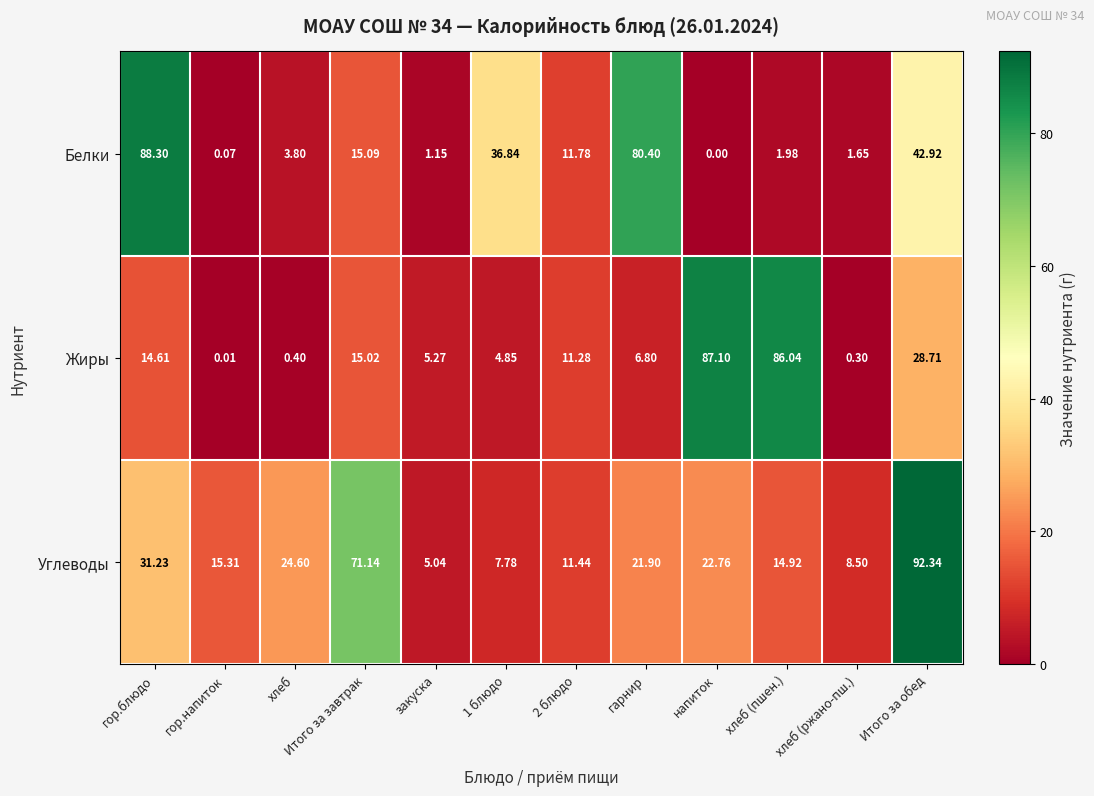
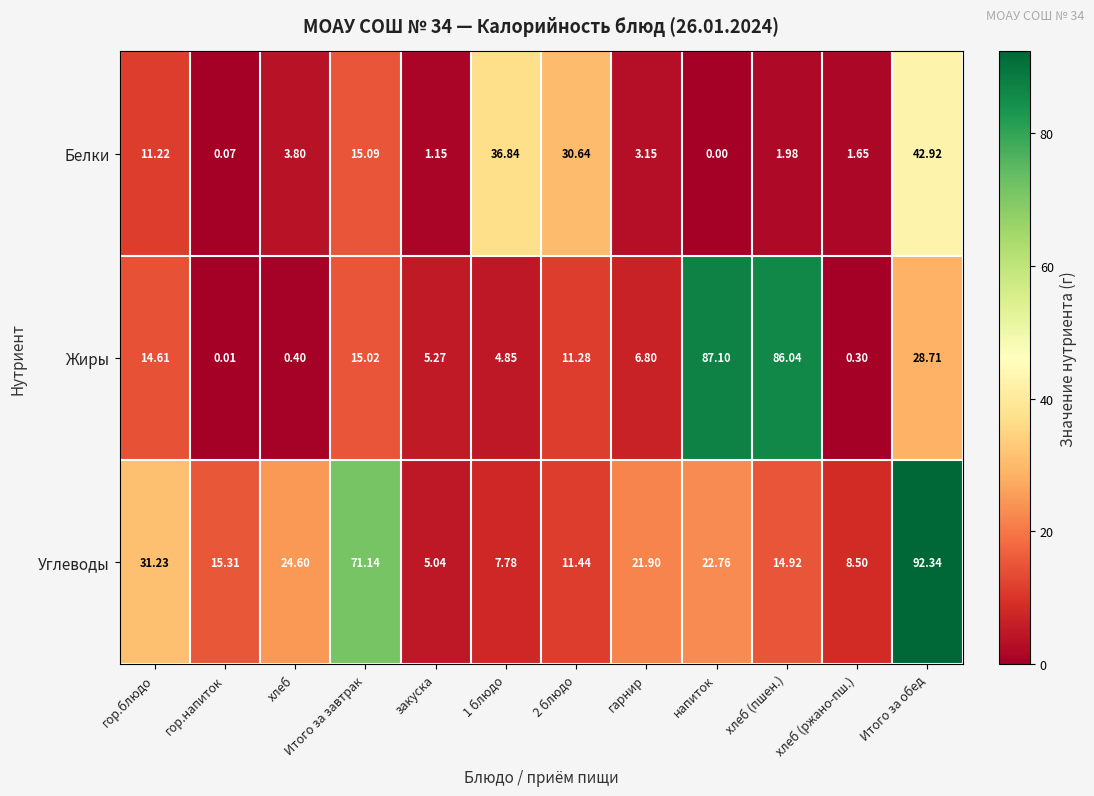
Белки, гор.блюдо: 88.30 -> 11.22
Белки, 2 блюдо: 11.78 -> 30.64
Белки, гарнир: 80.40 -> 3.15
